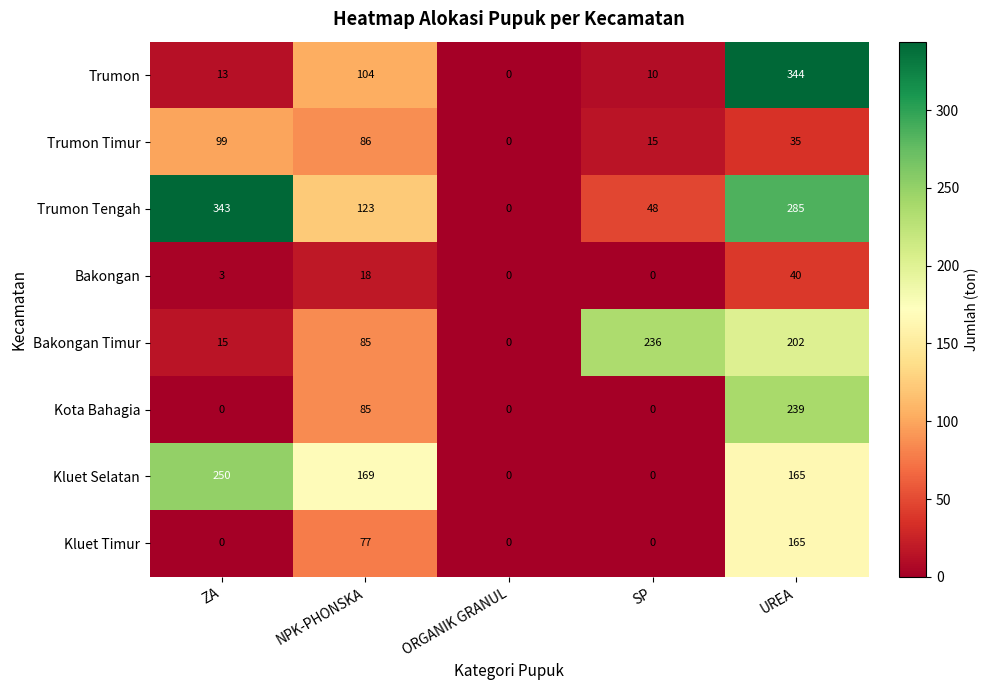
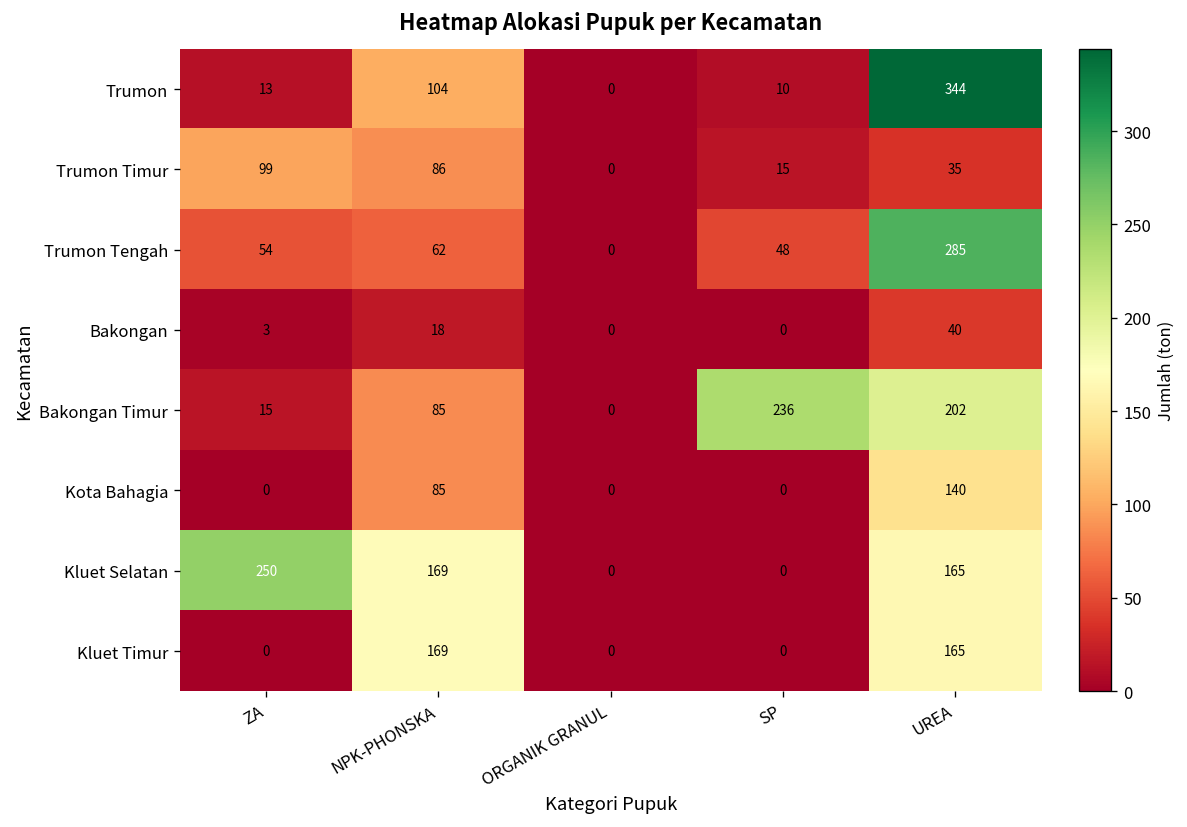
Trumon Tengah, ZA: 343 -> 54
Trumon Tengah, NPK-PHONSKA: 123 -> 62
Kota Bahagia, UREA: 239 -> 140
Kluet Timur, NPK-PHONSKA: 77 -> 169
